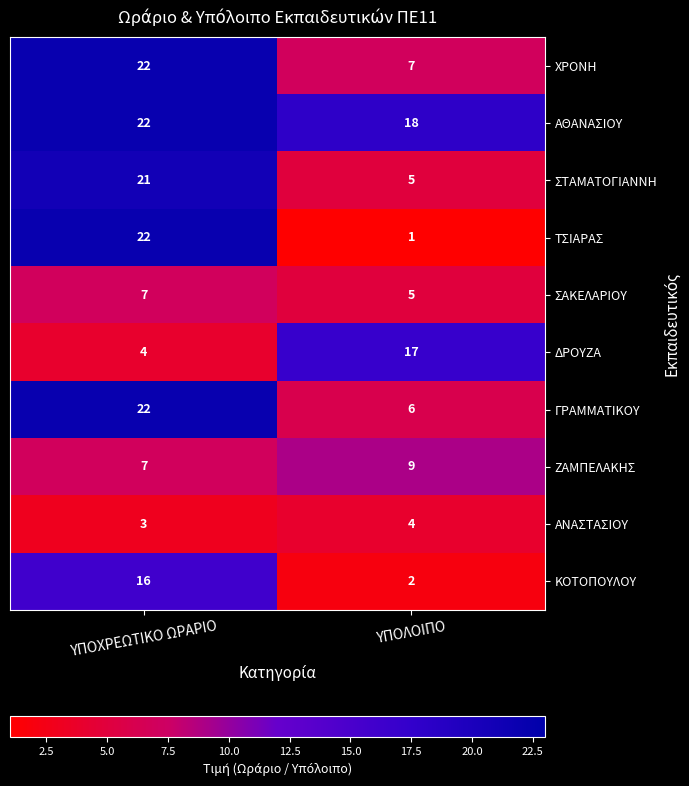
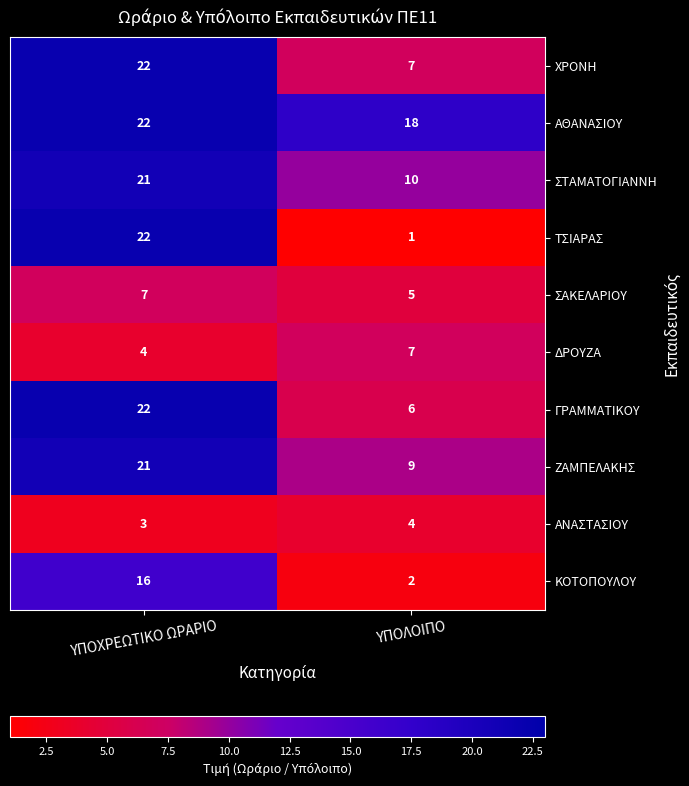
ΣΤΑΜΑΤΟΓΙΑΝΝΗ, ΥΠΟΛΟΙΠΟ: 5 -> 10
ΔΡΟΥΖΑ, ΥΠΟΛΟΙΠΟ: 17 -> 7
ΖΑΜΠΕΛΑΚΗΣ, ΥΠΟΧΡΕΩΤΙΚΟ ΩΡΑΡΙΟ: 7 -> 21
